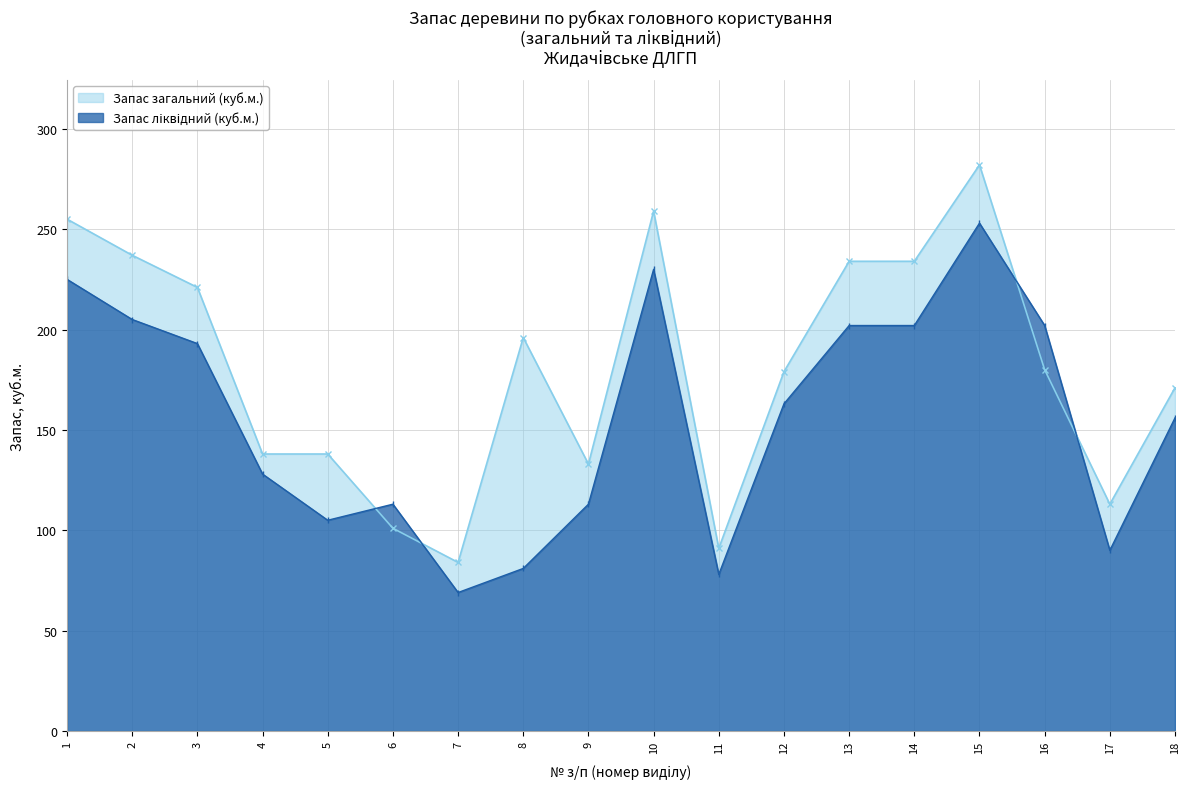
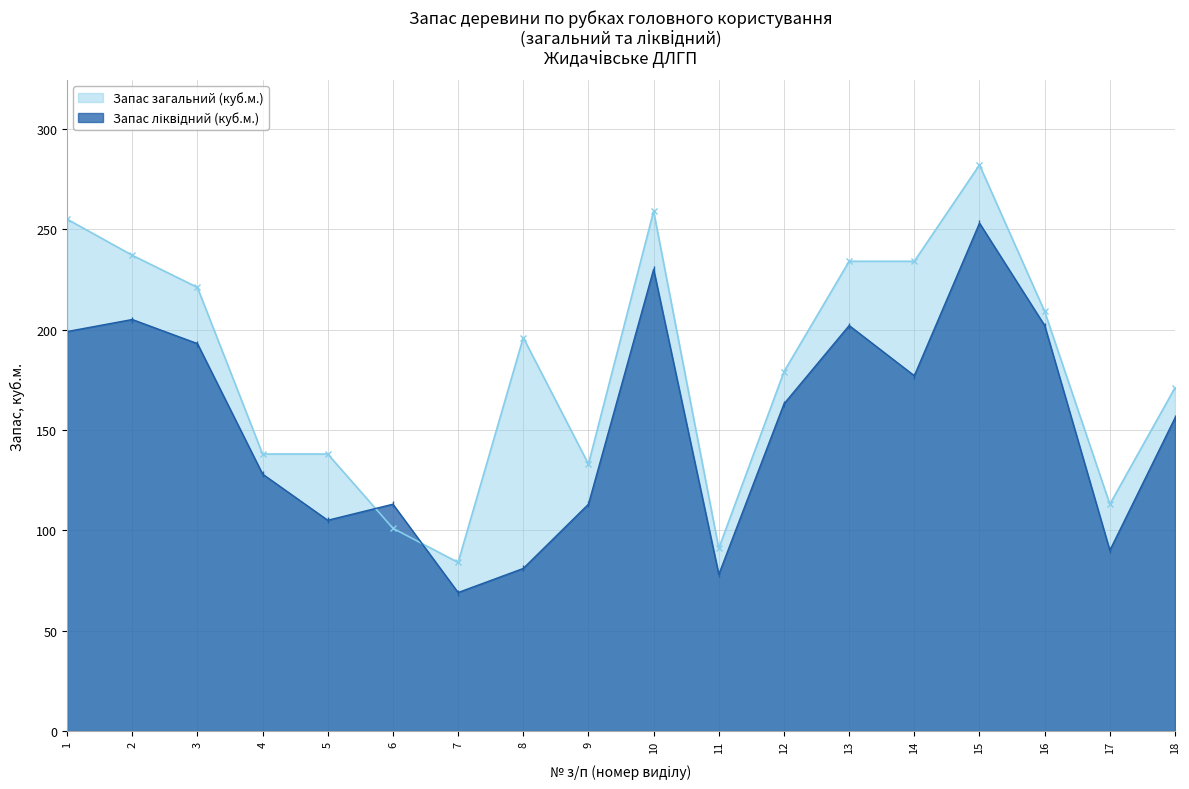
Запас ліквідний (куб.м.), 1: 225 -> 199
Запас ліквідний (куб.м.), 14: 202 -> 177
Запас загальний (куб.м.), 16: 180 -> 209
